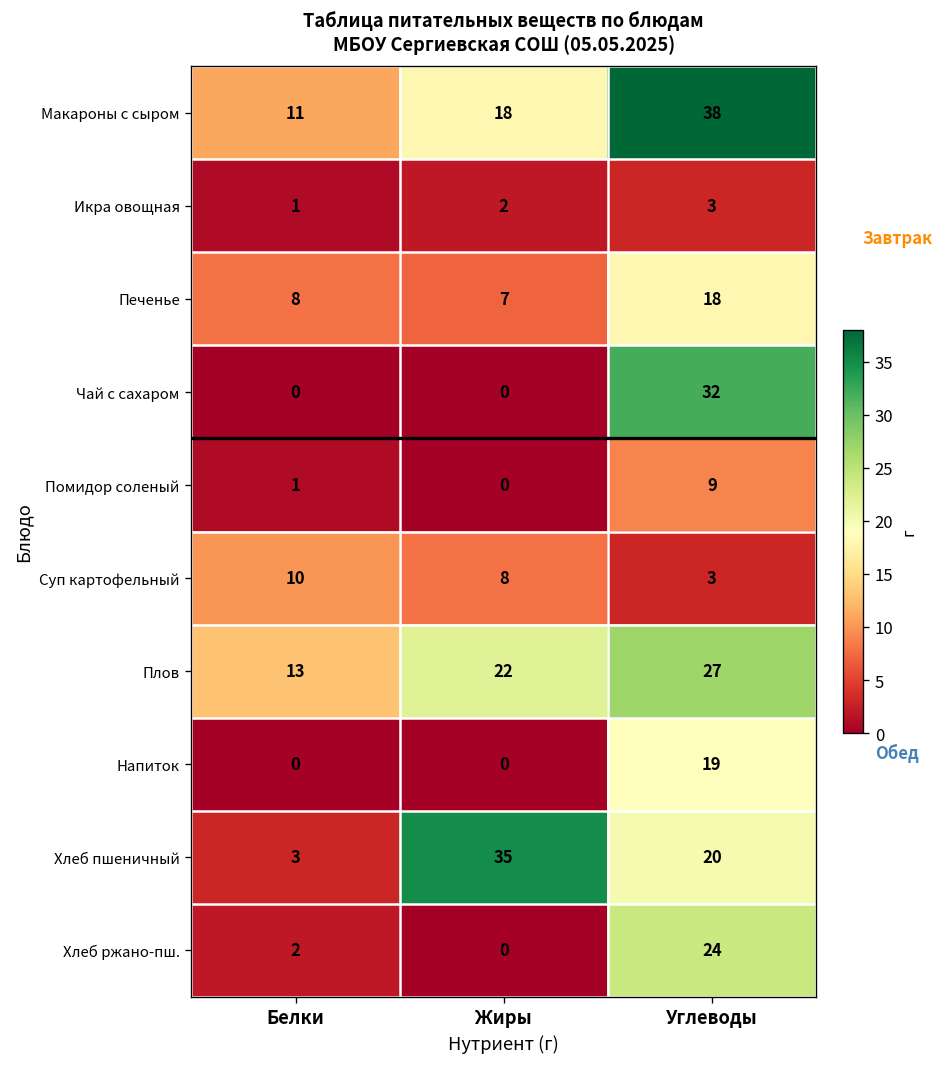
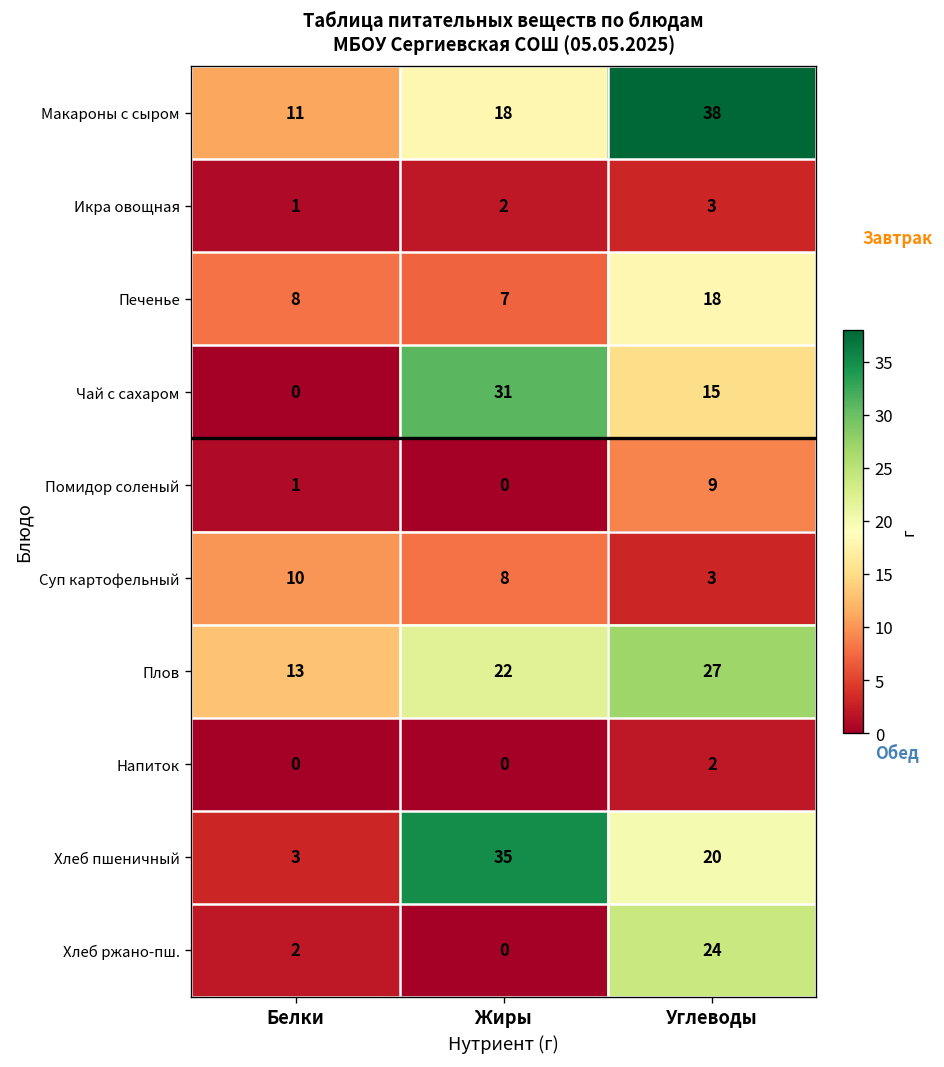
Чай с сахаром, Жиры: 0 -> 31
Чай с сахаром, Углеводы: 32 -> 15
Напиток, Углеводы: 19 -> 2
